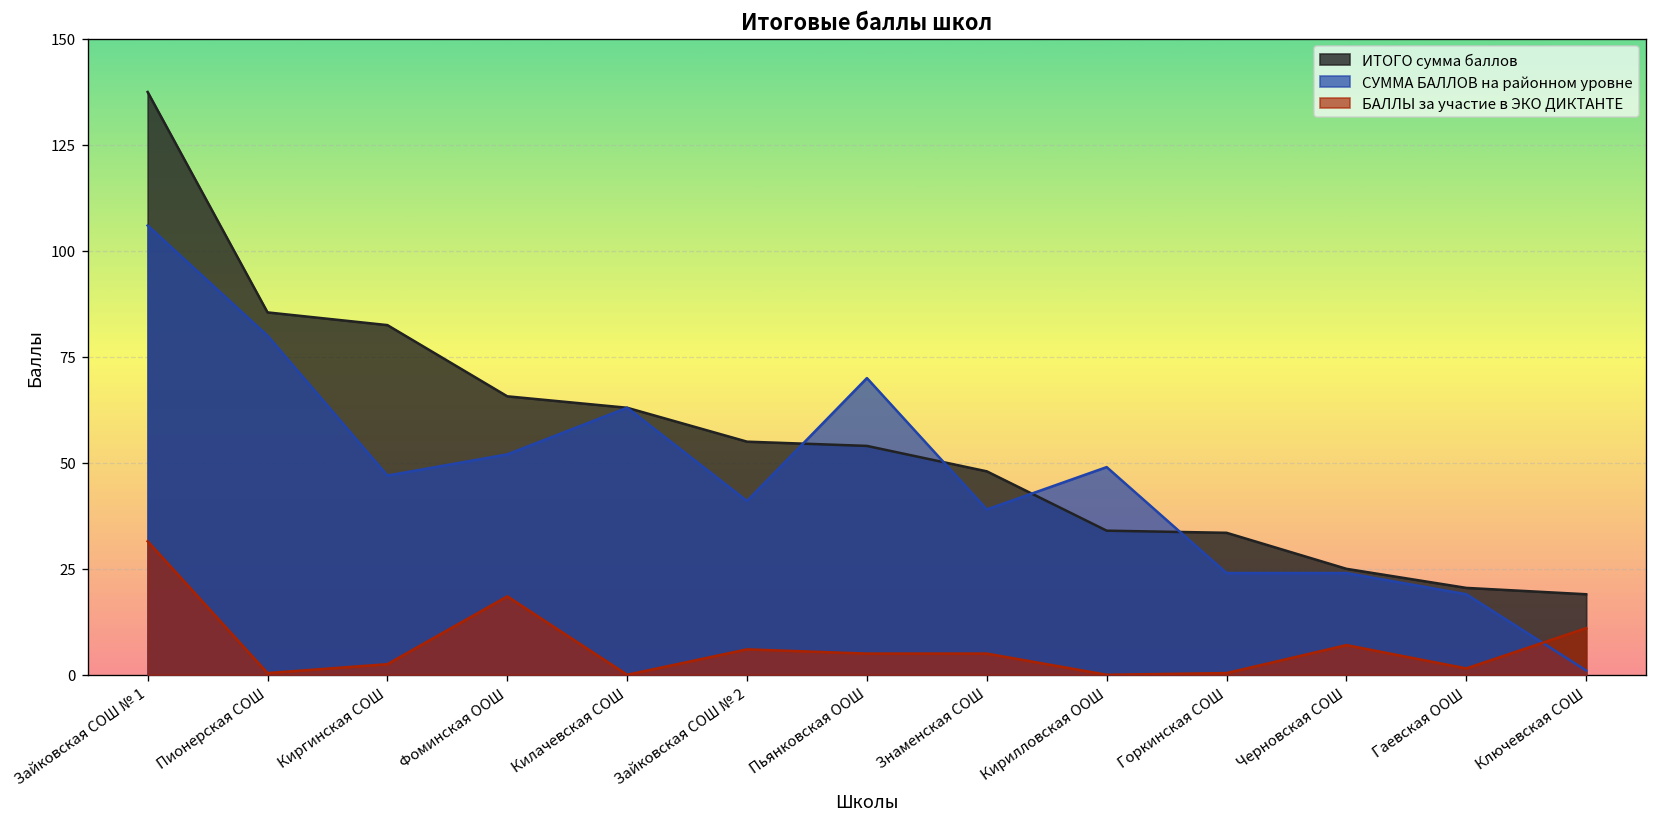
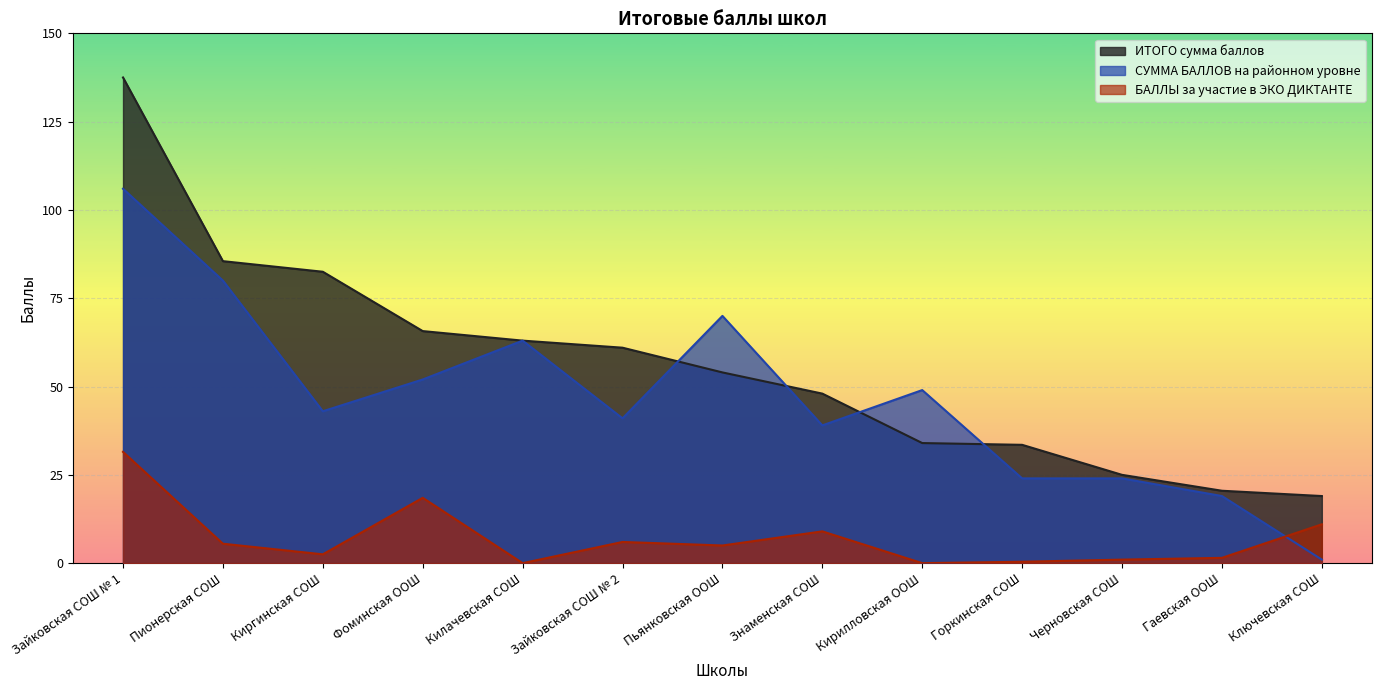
БАЛЛЫ за участие в ЭКО ДИКТАНТЕ, Пионерская СОШ: 0 -> 6
СУММА БАЛЛОВ на районном уровне, Киргинская СОШ: 47 -> 43
ИТОГО сумма баллов, Зайковская СОШ № 2: 55 -> 61
БАЛЛЫ за участие в ЭКО ДИКТАНТЕ, Знаменская СОШ: 5 -> 9
БАЛЛЫ за участие в ЭКО ДИКТАНТЕ, Черновская СОШ: 7 -> 1
